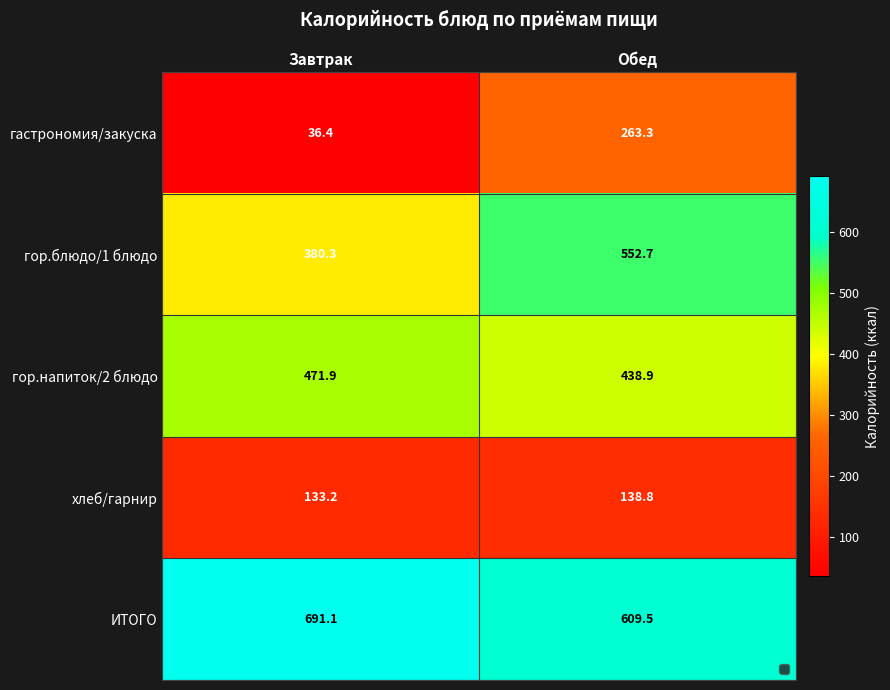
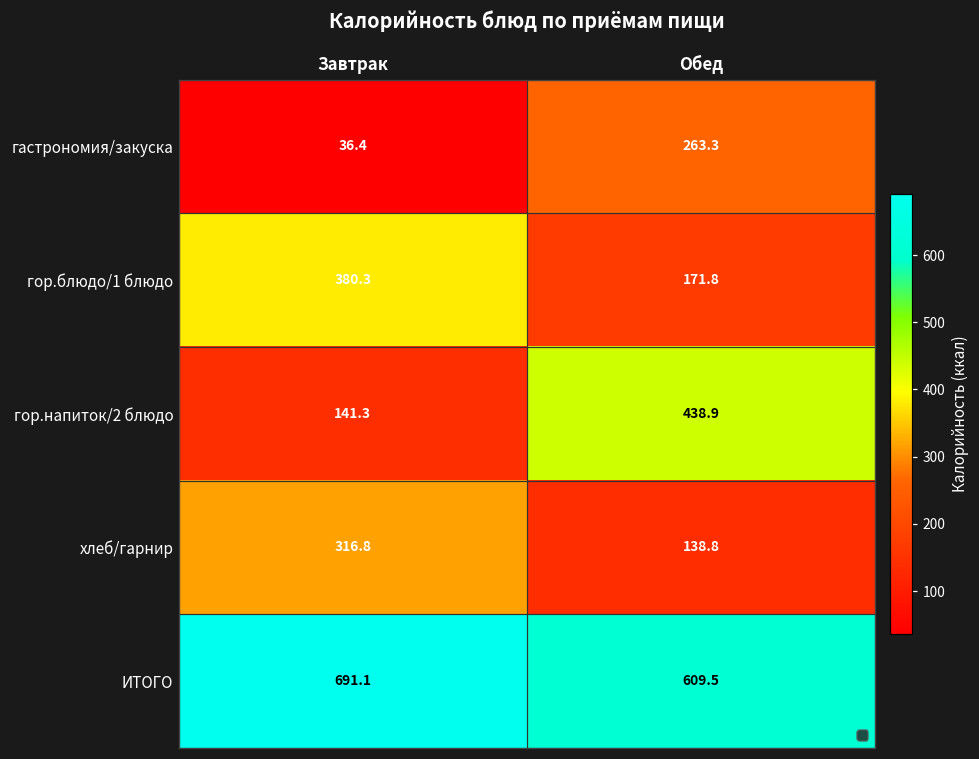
гор.блюдо/1 блюдо, Обед: 552.7 -> 171.8
гор.напиток/2 блюдо, Завтрак: 471.9 -> 141.3
хлеб/гарнир, Завтрак: 133.2 -> 316.8
